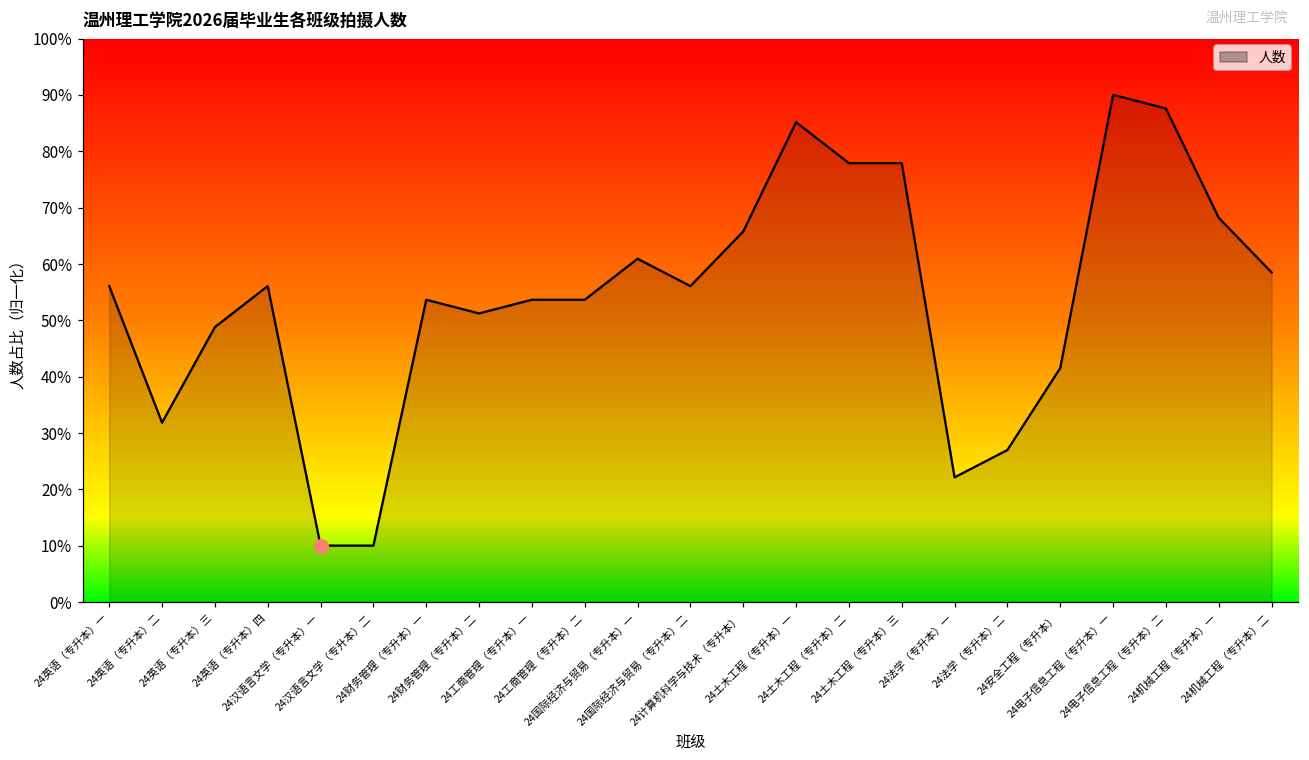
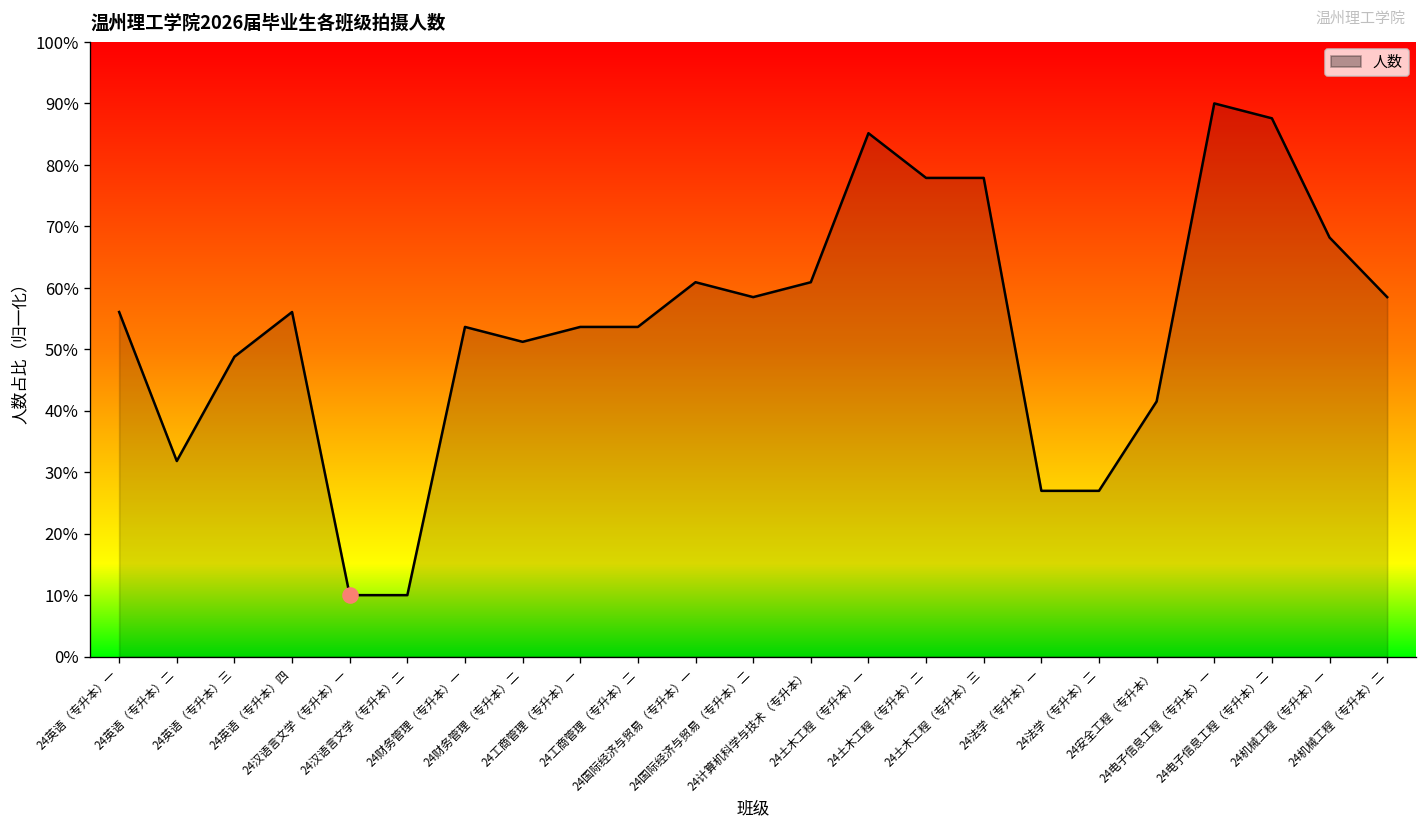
人数, 24国际经济与贸易（专升本）二: 56% -> 58%
人数, 24计算机科学与技术（专升本）: 66% -> 61%
人数, 24法学（专升本）一: 22% -> 27%
